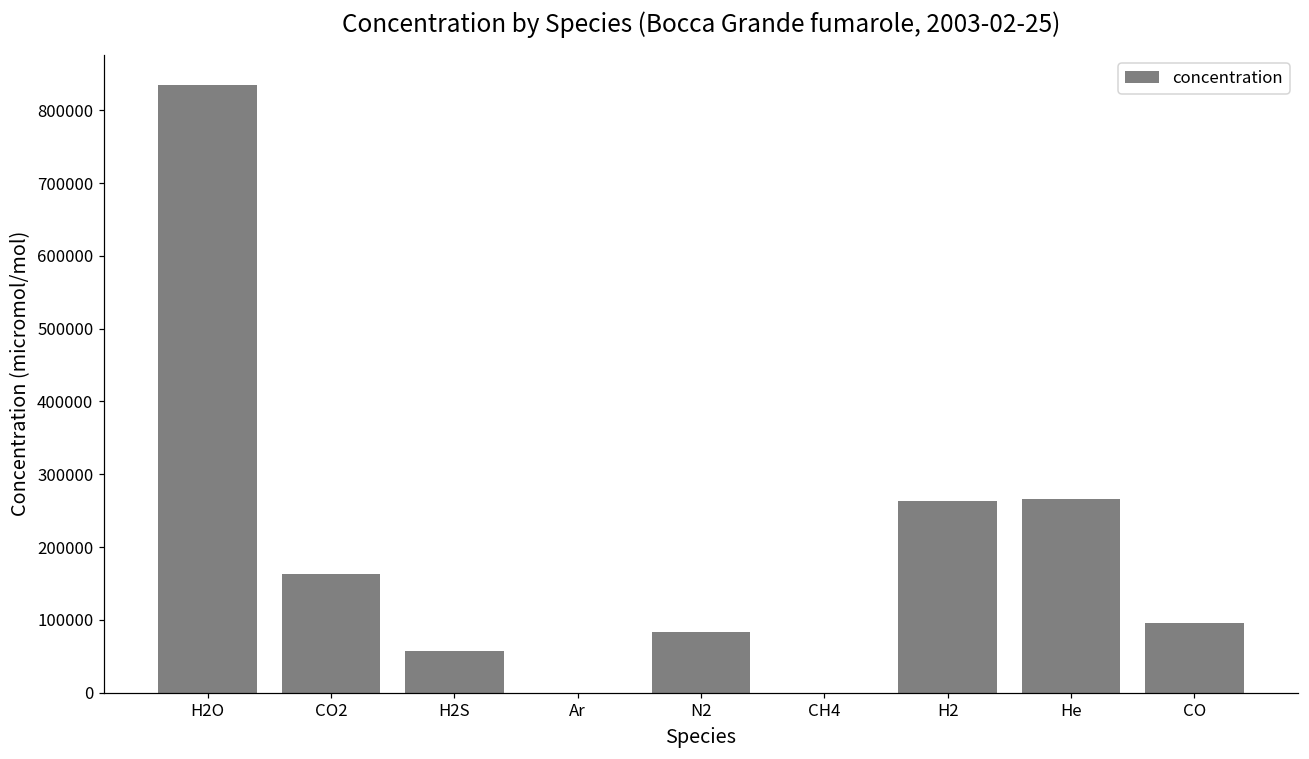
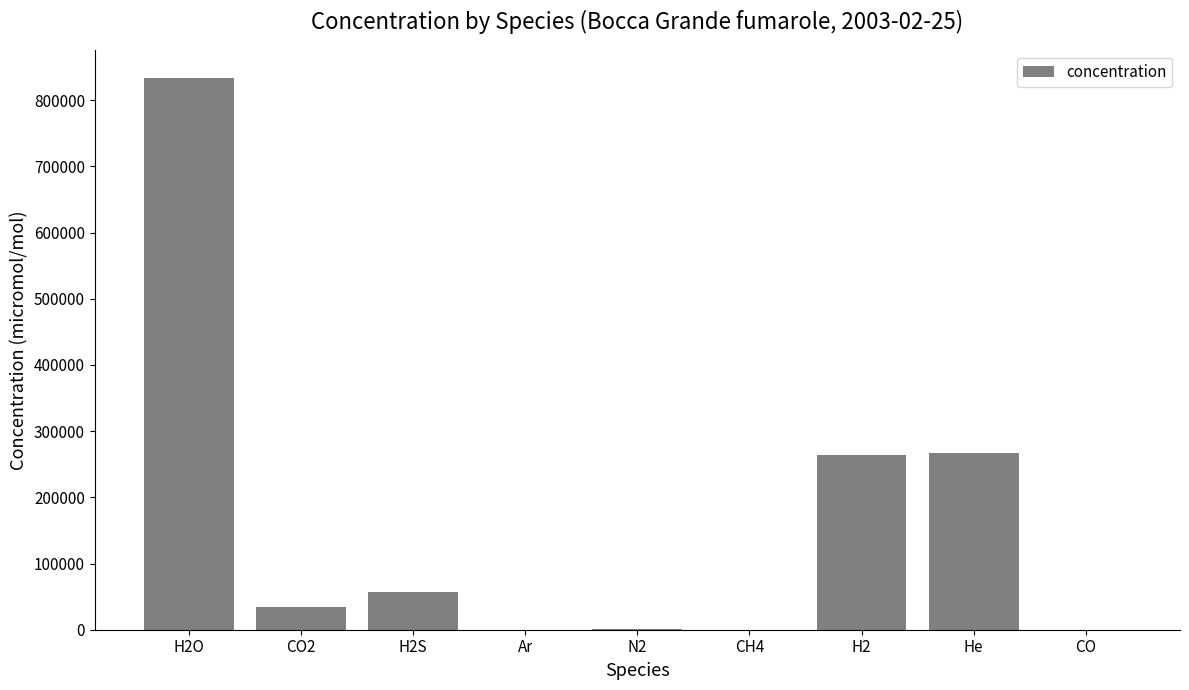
CO2: 160000 -> 30000
N2: 80000 -> 0
CO: 100000 -> 0
